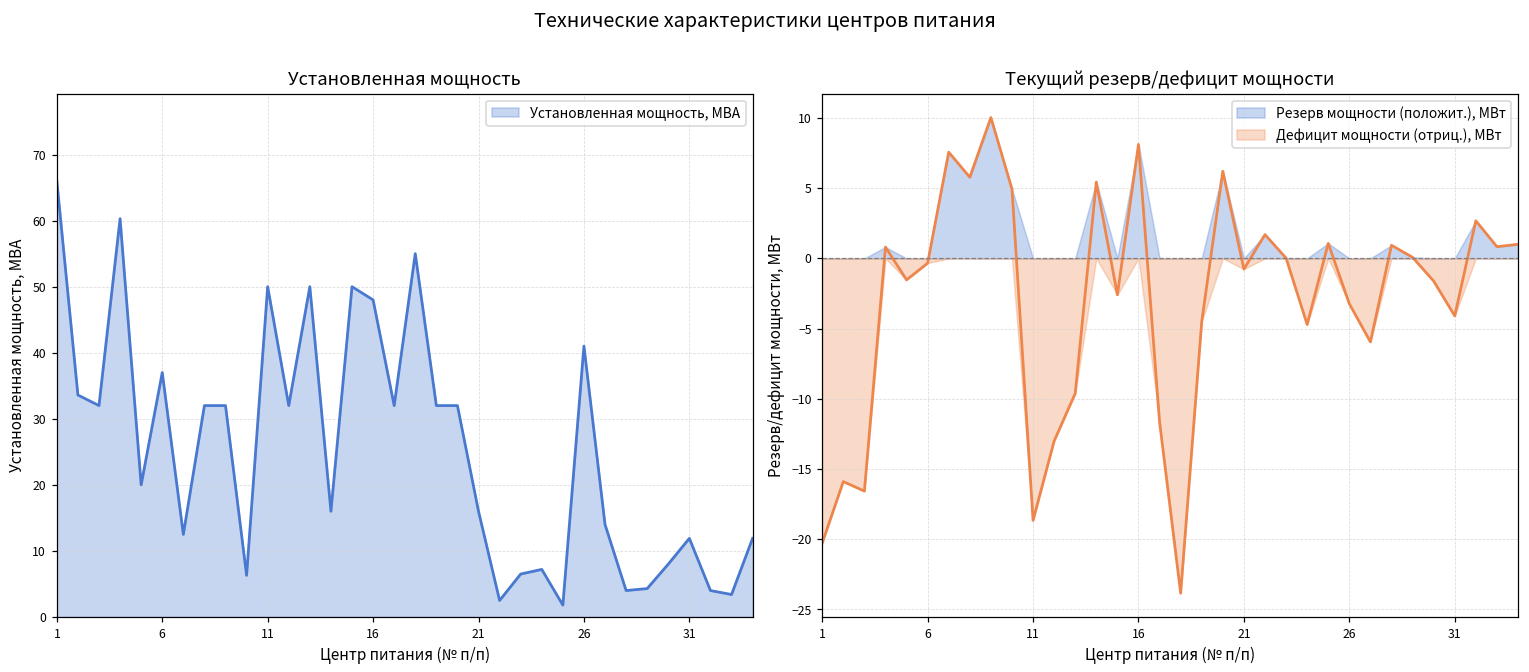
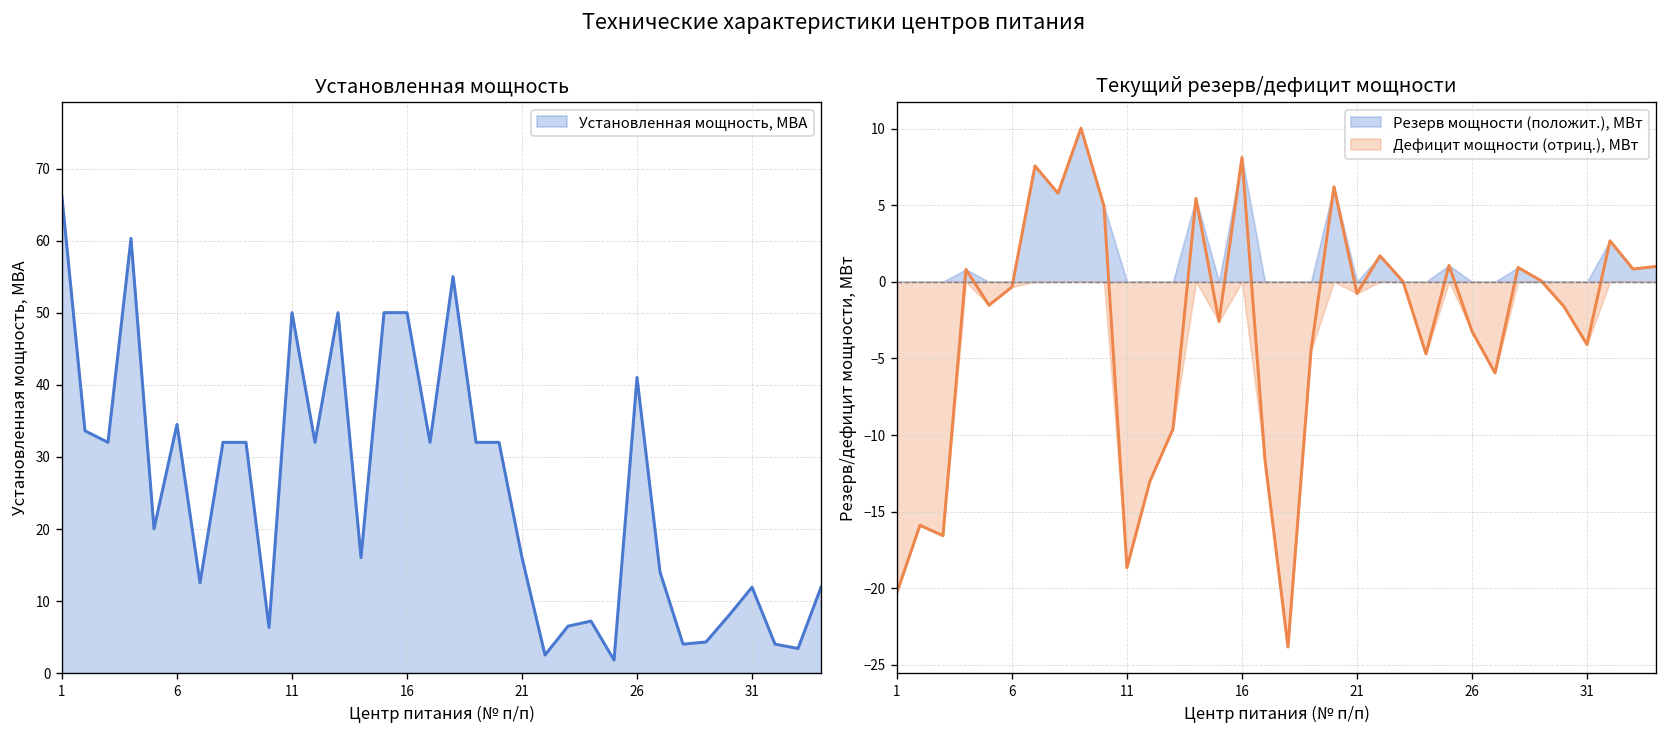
Установленная мощность, 6: 37 -> 35
Установленная мощность, 16: 48 -> 50
